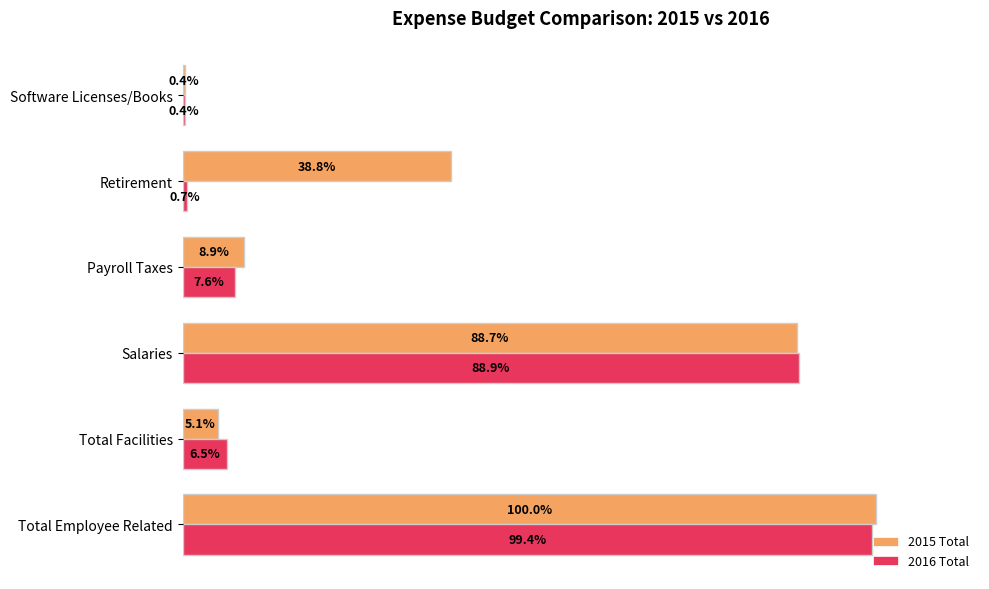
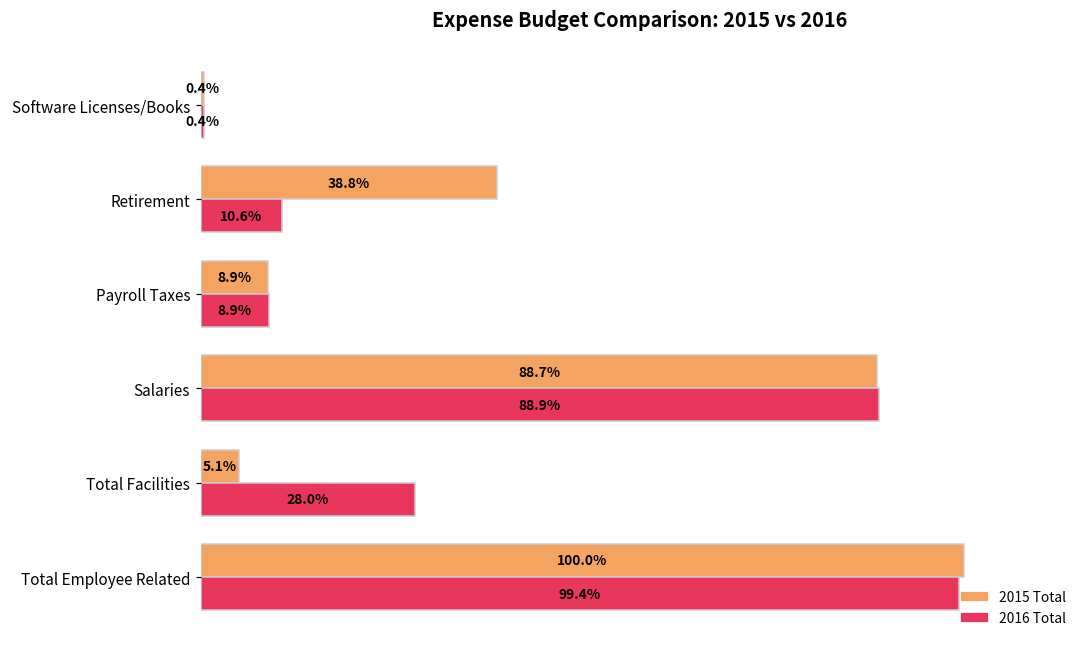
2016 Total, Retirement: 0.7% -> 10.6%
2016 Total, Payroll Taxes: 7.6% -> 8.9%
2016 Total, Total Facilities: 6.5% -> 28.0%
